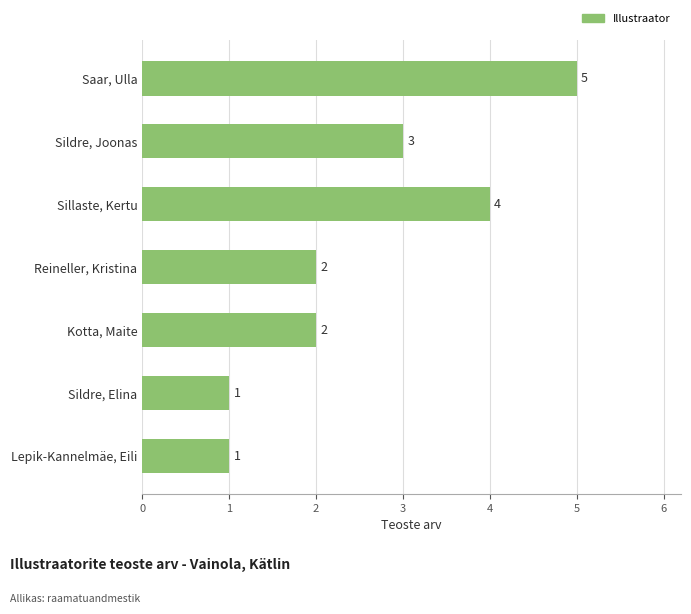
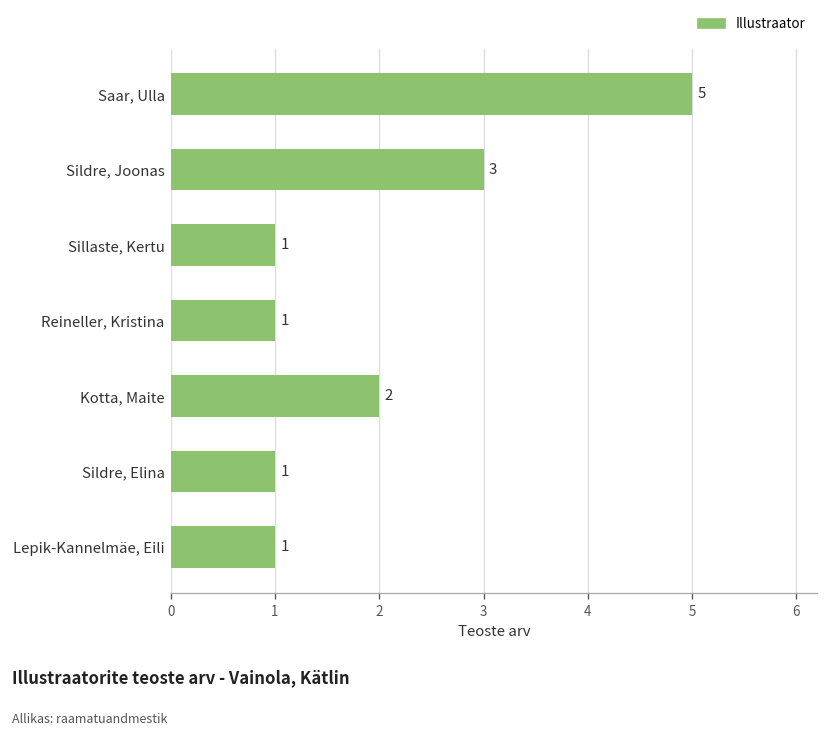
Sillaste, Kertu: 4 -> 1
Reineller, Kristina: 2 -> 1
